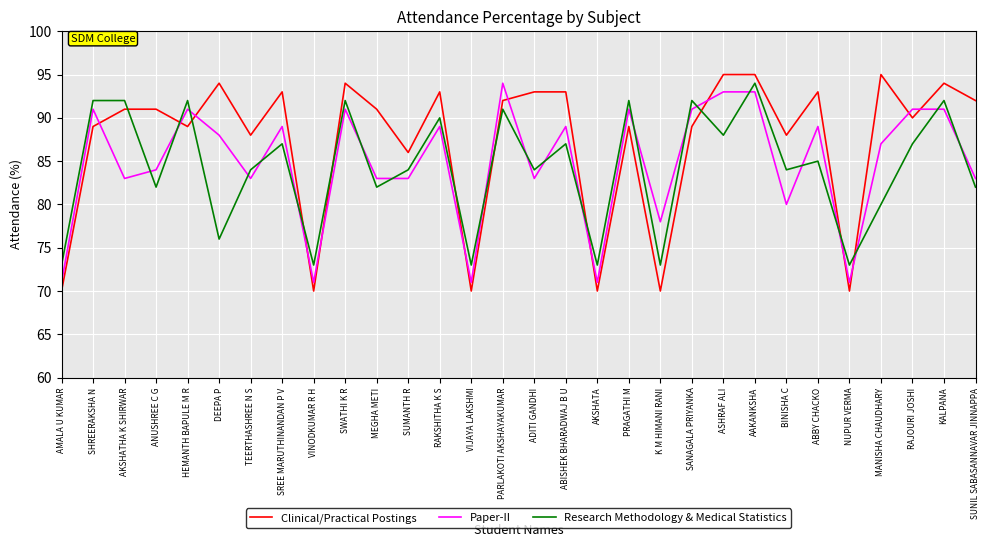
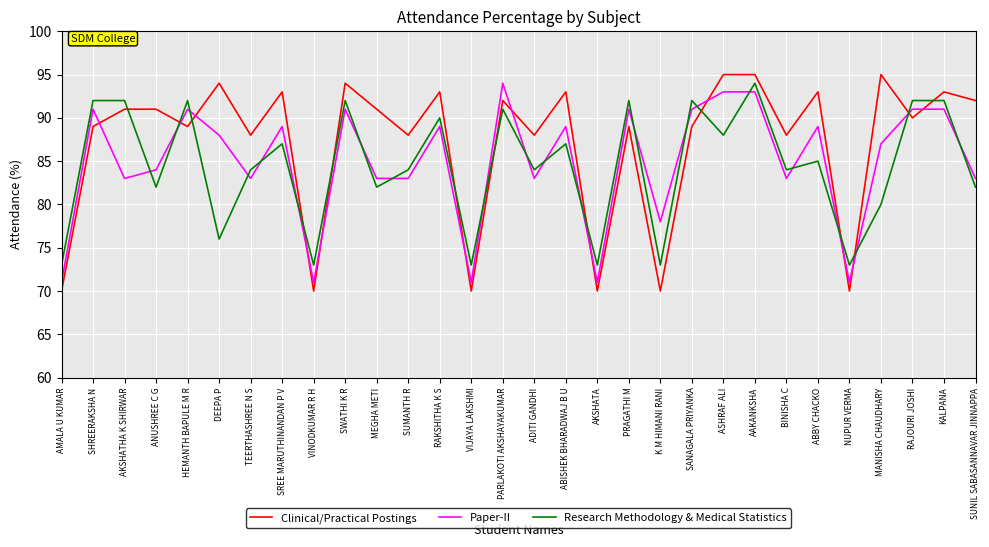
Clinical/Practical Postings, SUMANTH R: 86 -> 88
Clinical/Practical Postings, ADITI GANDHI: 93 -> 88
Paper-II, BINISHA C: 80 -> 83
Research Methodology & Medical Statistics, RAJOURI JOSHI: 87 -> 92
Clinical/Practical Postings, KALPANA: 94 -> 93
